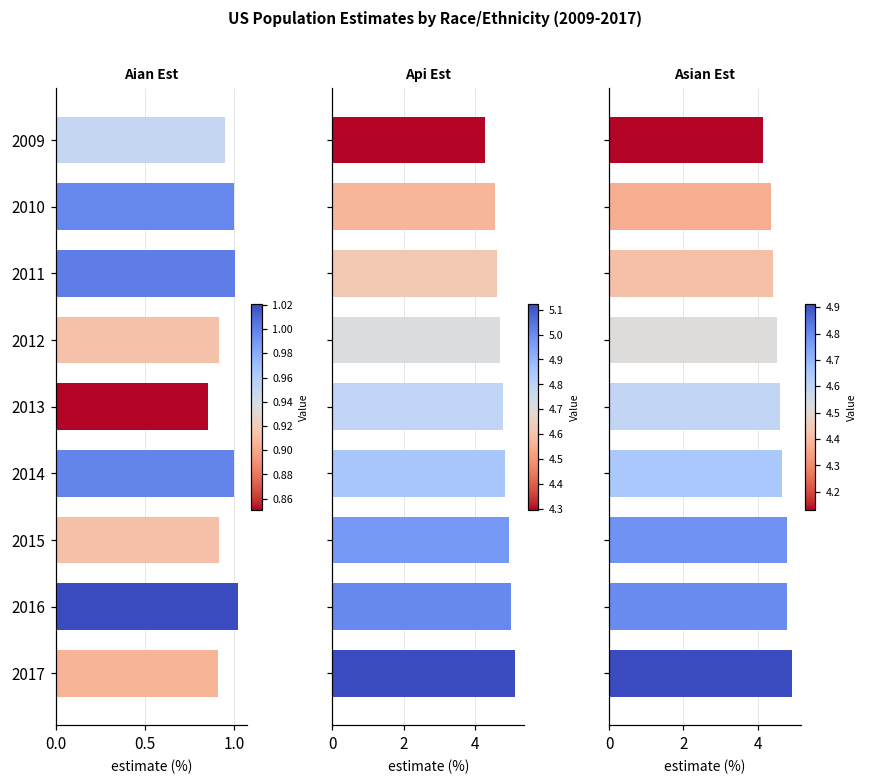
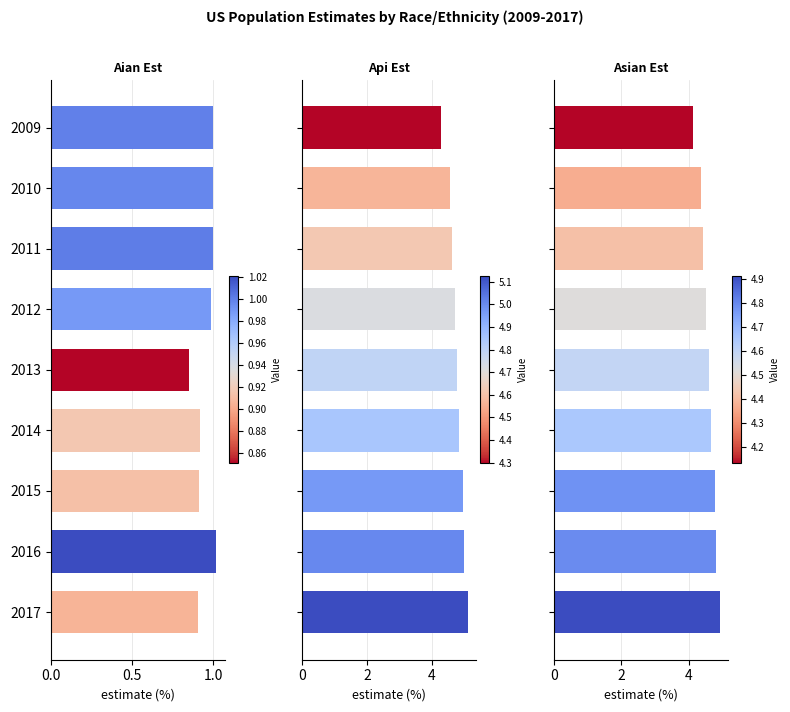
Aian Est, 2009: 0.95 -> 1.00
Aian Est, 2012: 0.91 -> 0.99
Aian Est, 2014: 1.00 -> 0.92
